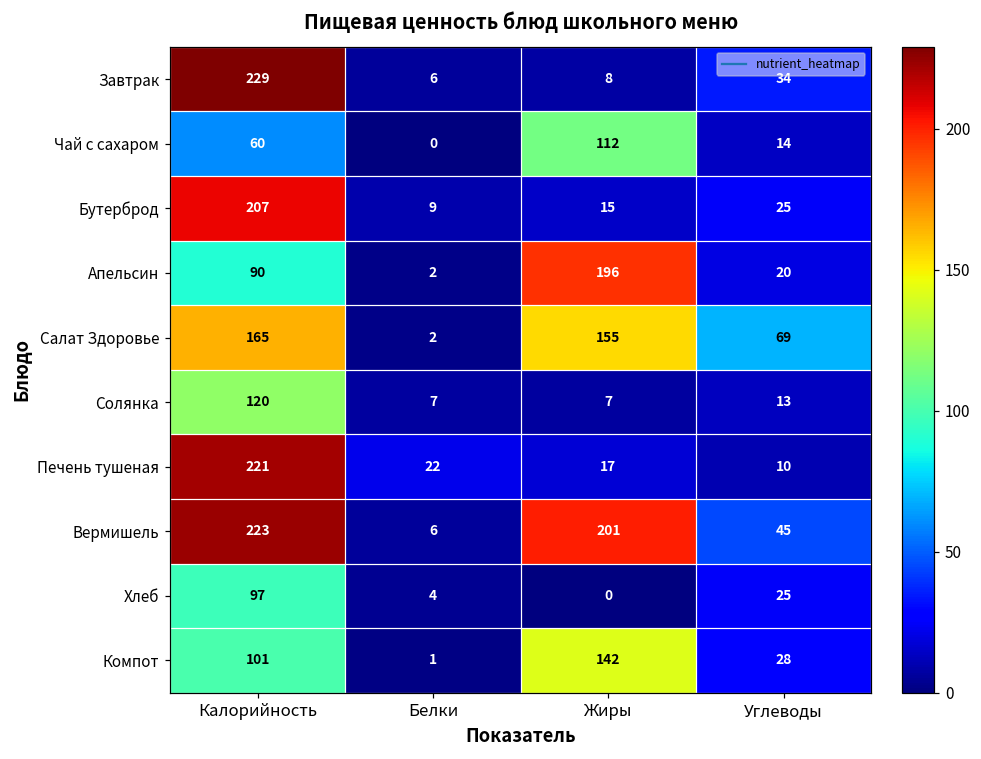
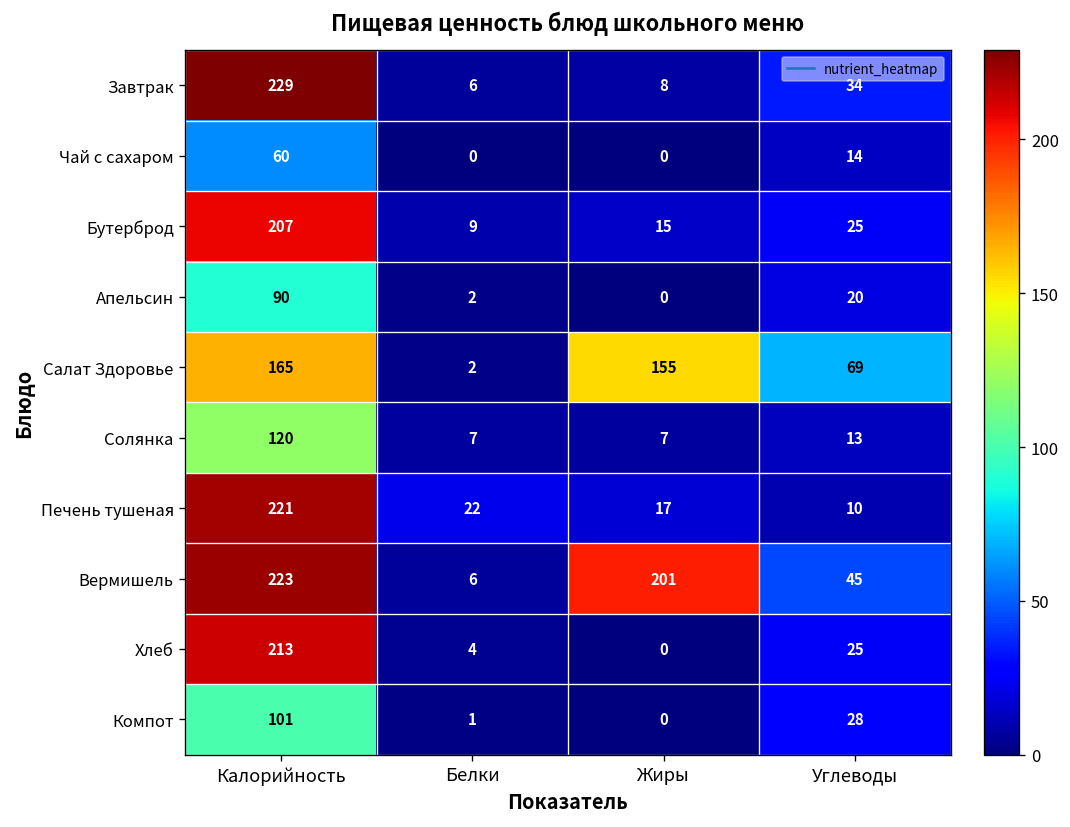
Чай с сахаром, Жиры: 112 -> 0
Апельсин, Жиры: 196 -> 0
Хлеб, Калорийность: 97 -> 213
Компот, Жиры: 142 -> 0
